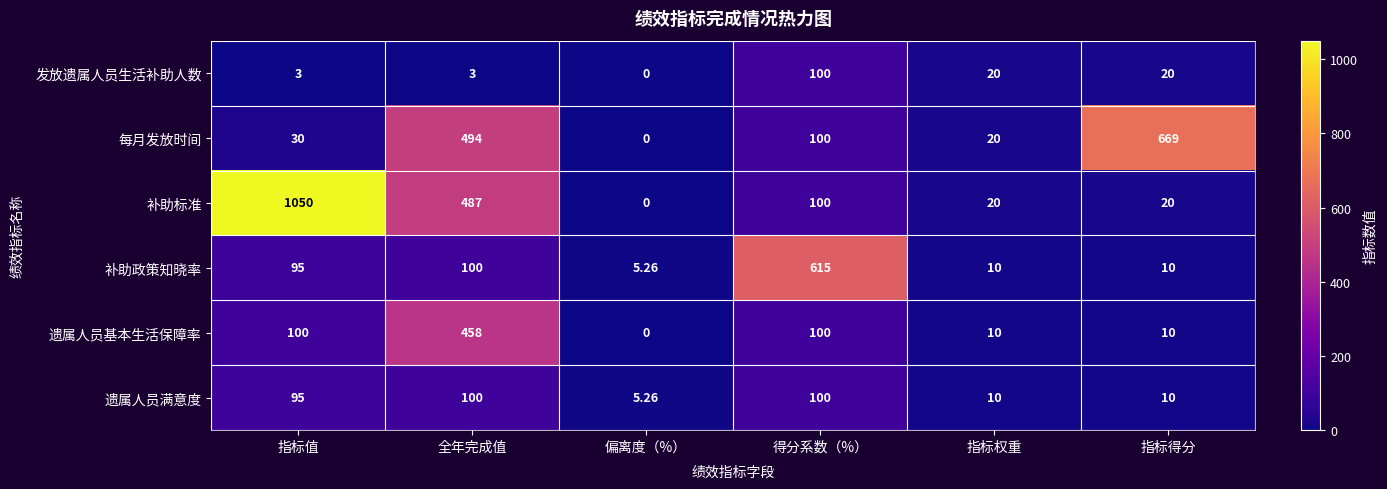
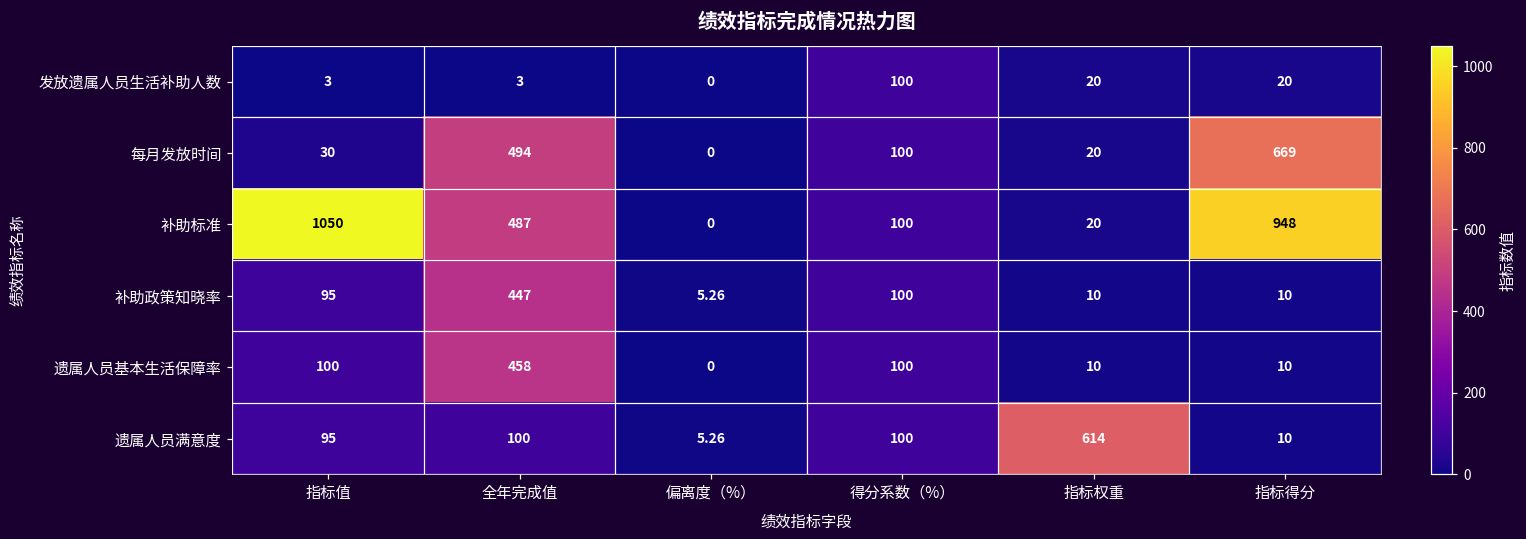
补助标准, 指标得分: 20 -> 948
补助政策知晓率, 全年完成值: 100 -> 447
补助政策知晓率, 得分系数（%）: 615 -> 100
遗属人员满意度, 指标权重: 10 -> 614
